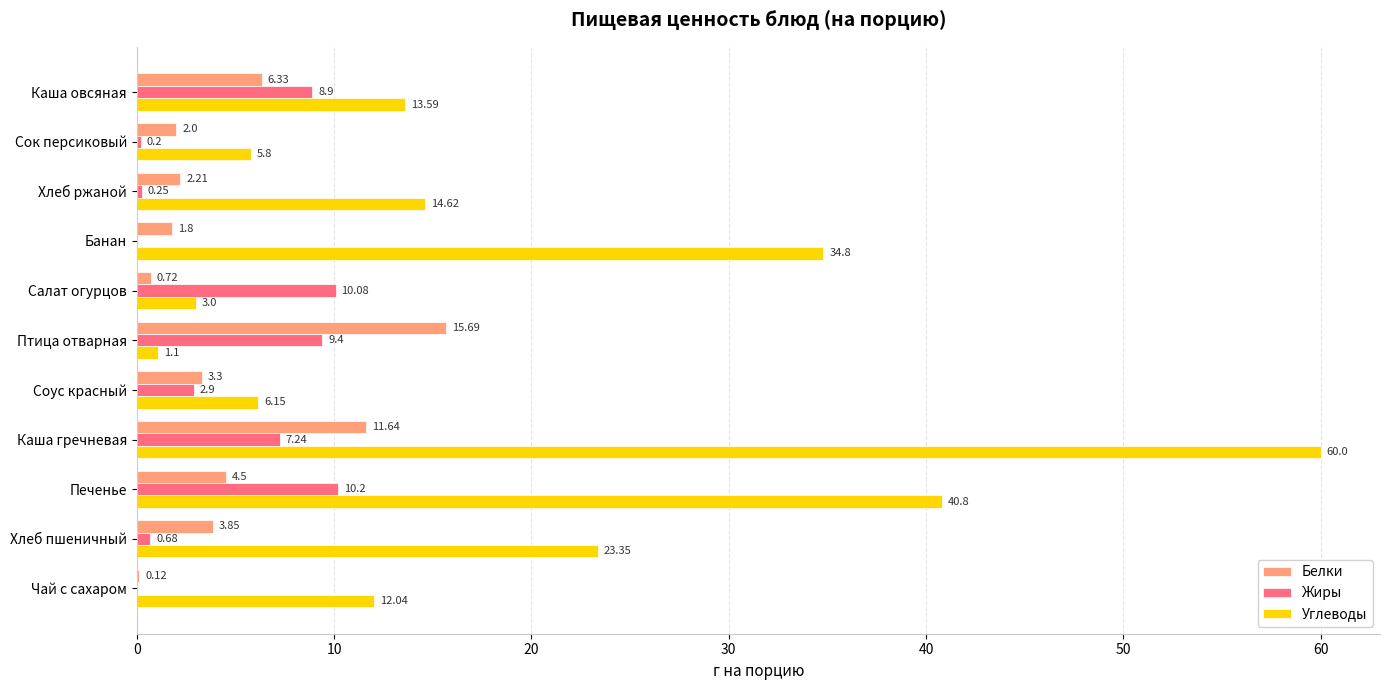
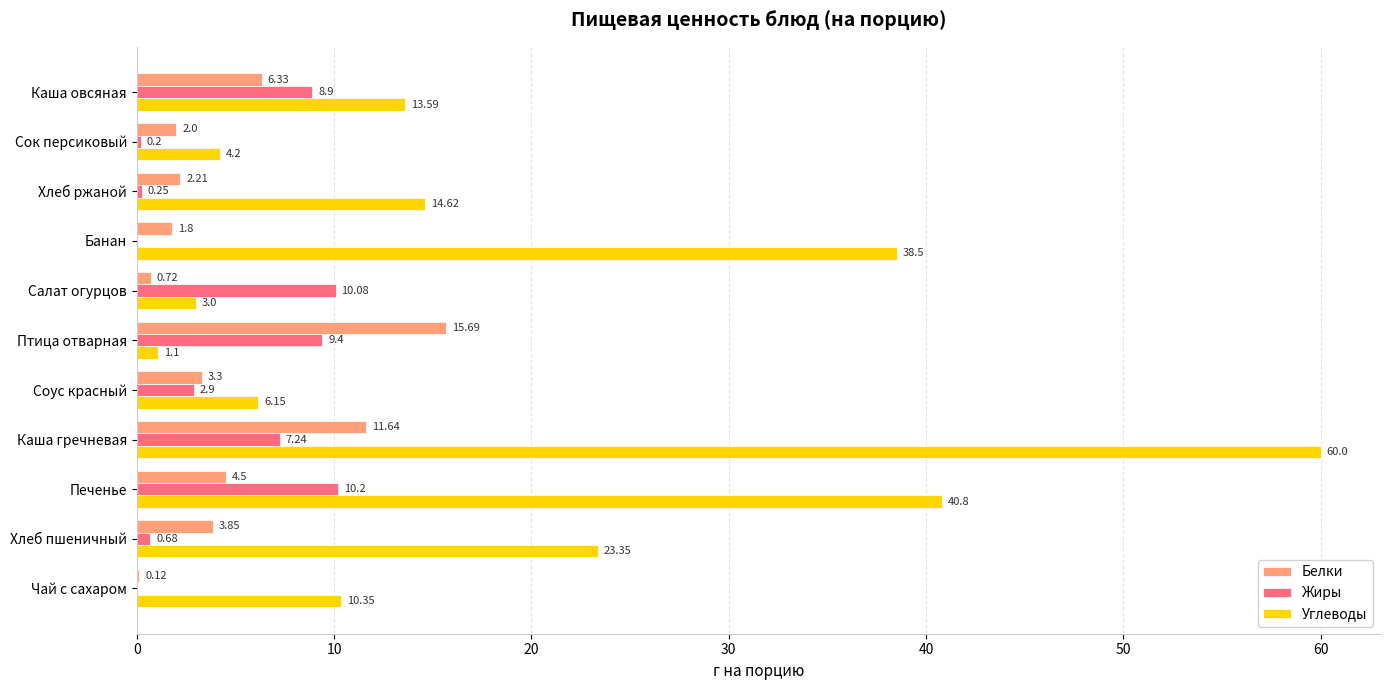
Углеводы, Сок персиковый: 5.8 -> 4.2
Углеводы, Банан: 34.8 -> 38.5
Углеводы, Чай с сахаром: 12.04 -> 10.35
